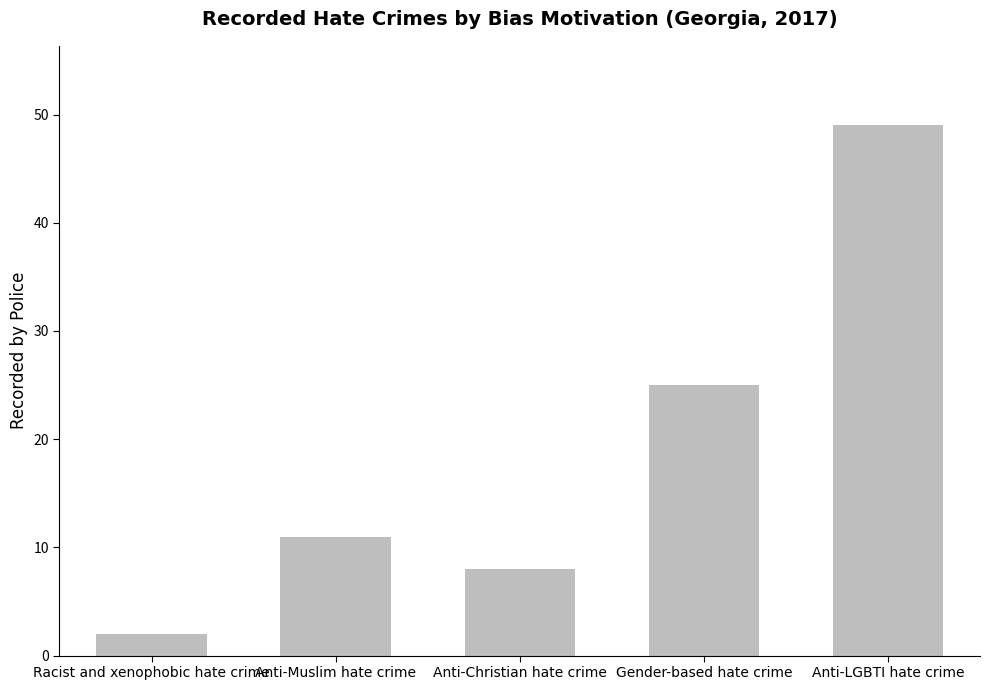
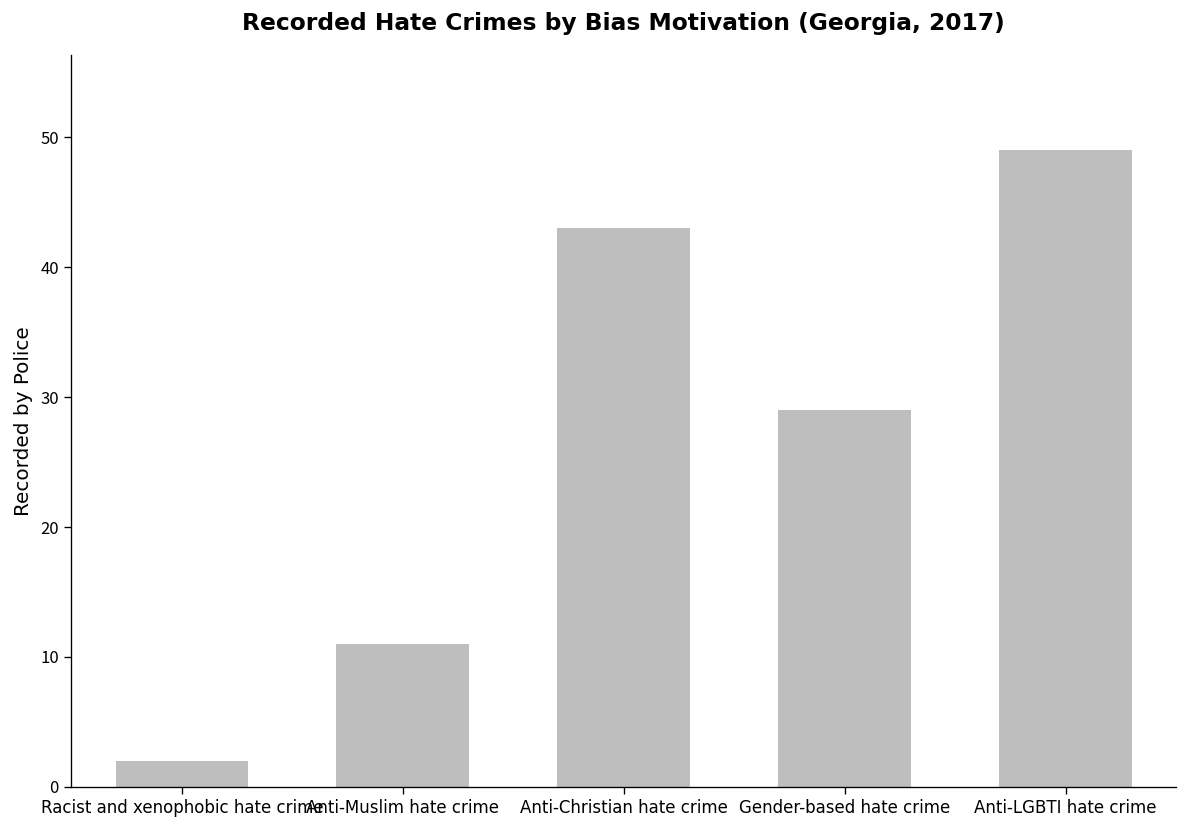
Anti-Christian hate crime: 8 -> 43
Gender-based hate crime: 25 -> 29
